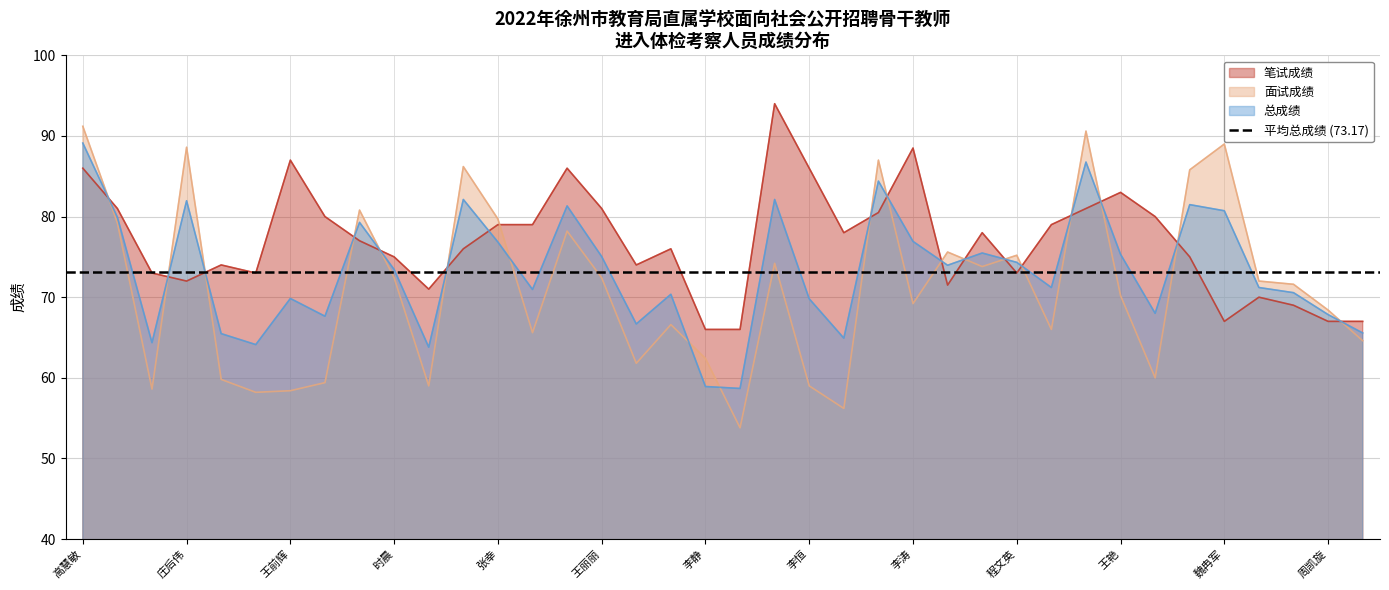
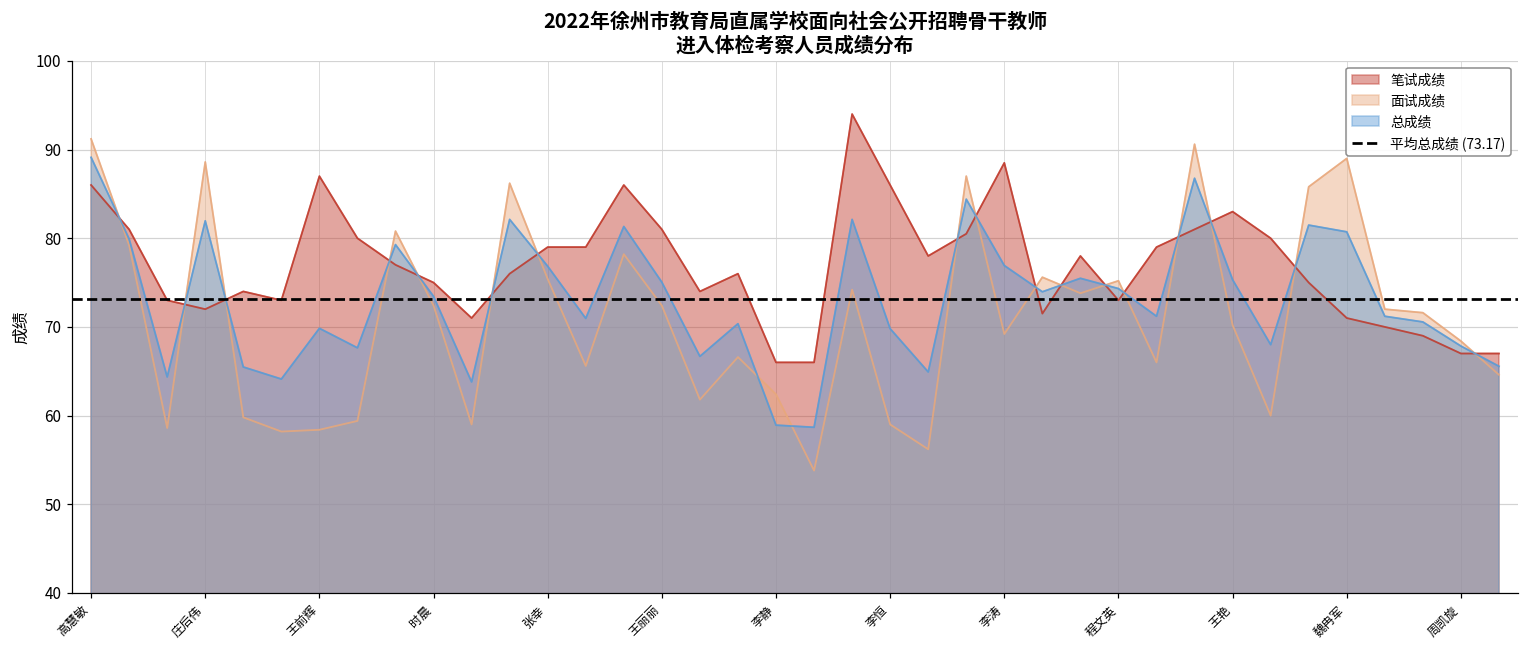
面试成绩, 张幸: 80 -> 75
笔试成绩, 魏冉军: 67 -> 71
